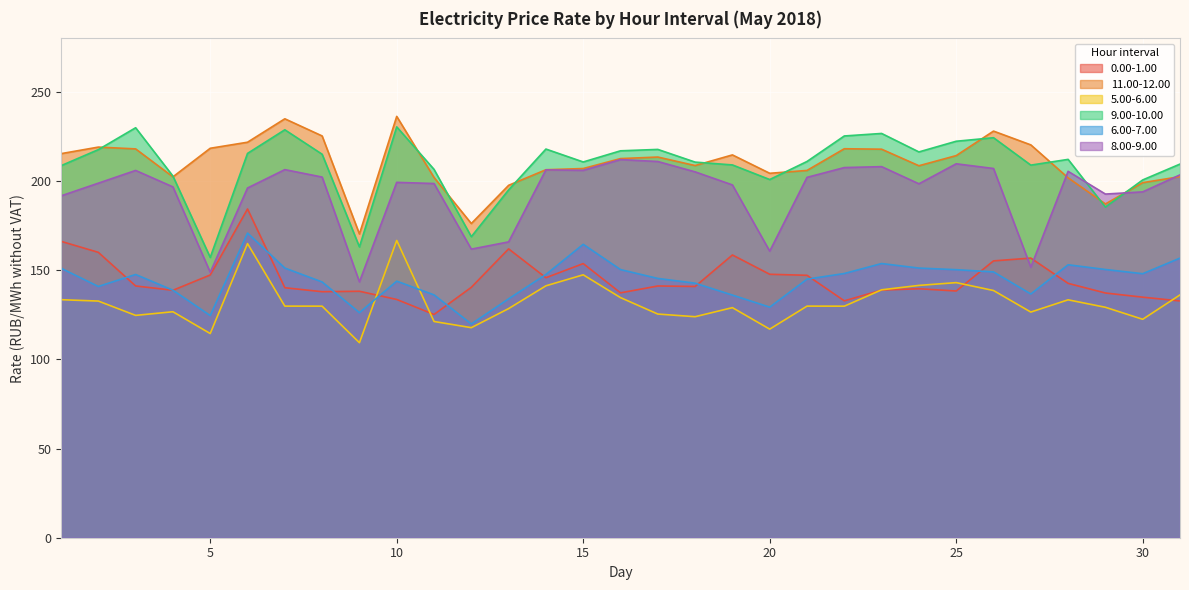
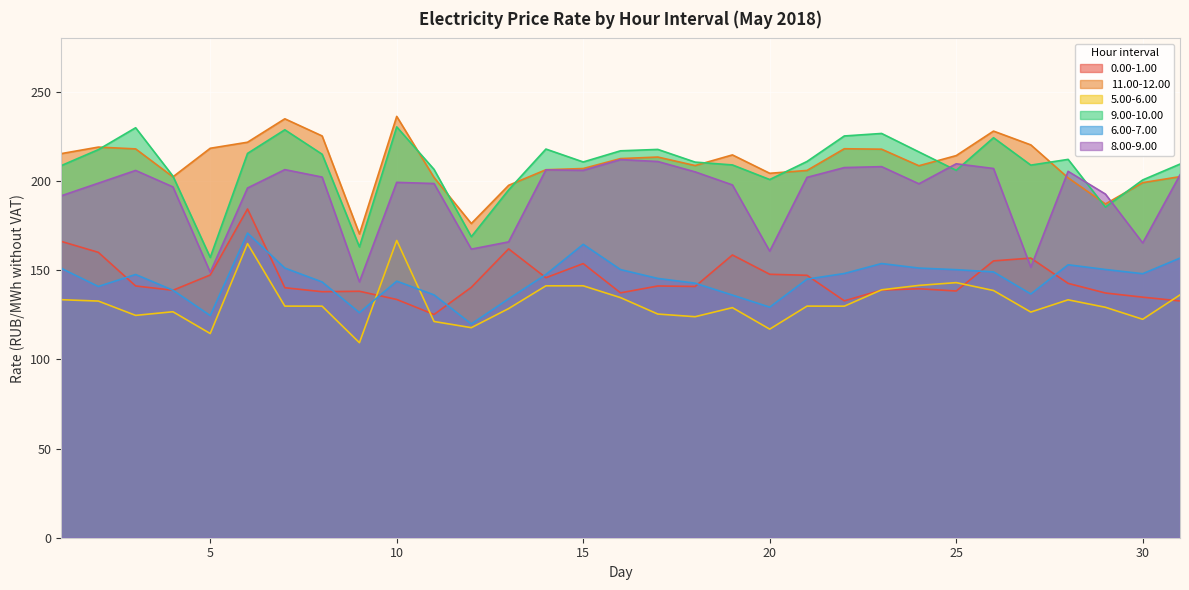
5.00-6.00, 15: 147 -> 141
9.00-10.00, 25: 222 -> 206
8.00-9.00, 30: 194 -> 165
